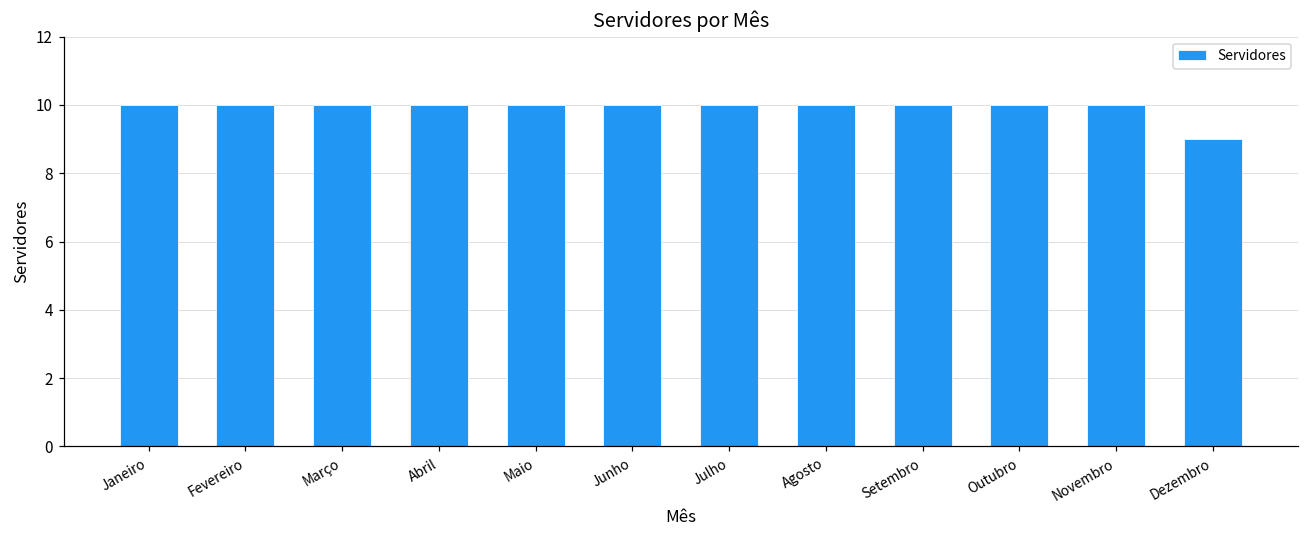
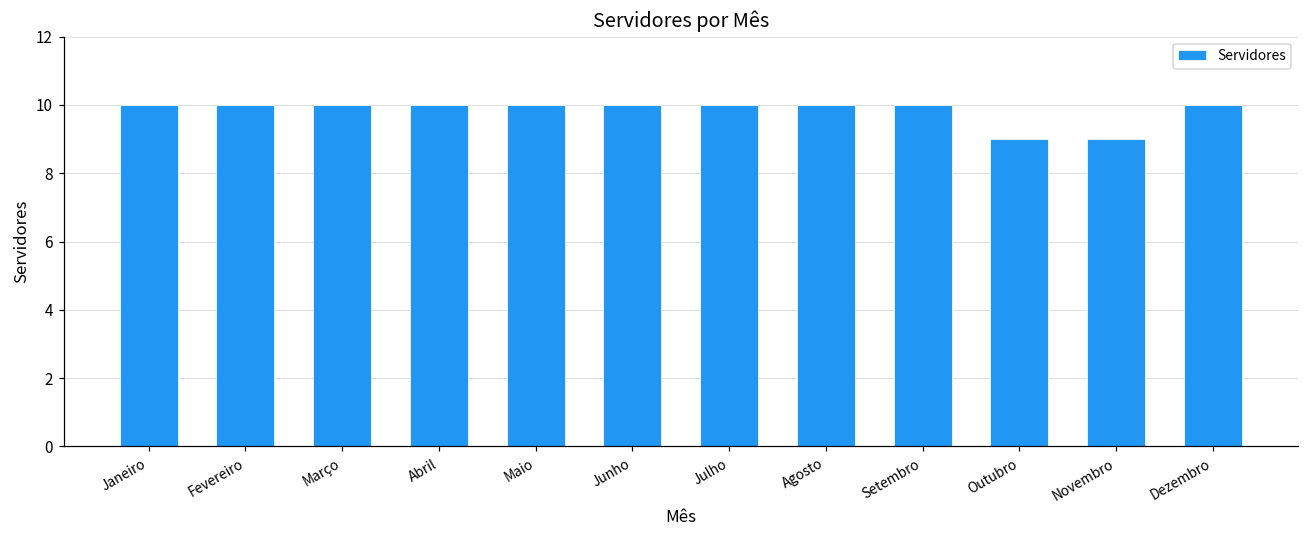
Outubro: 10 -> 9
Novembro: 10 -> 9
Dezembro: 9 -> 10
